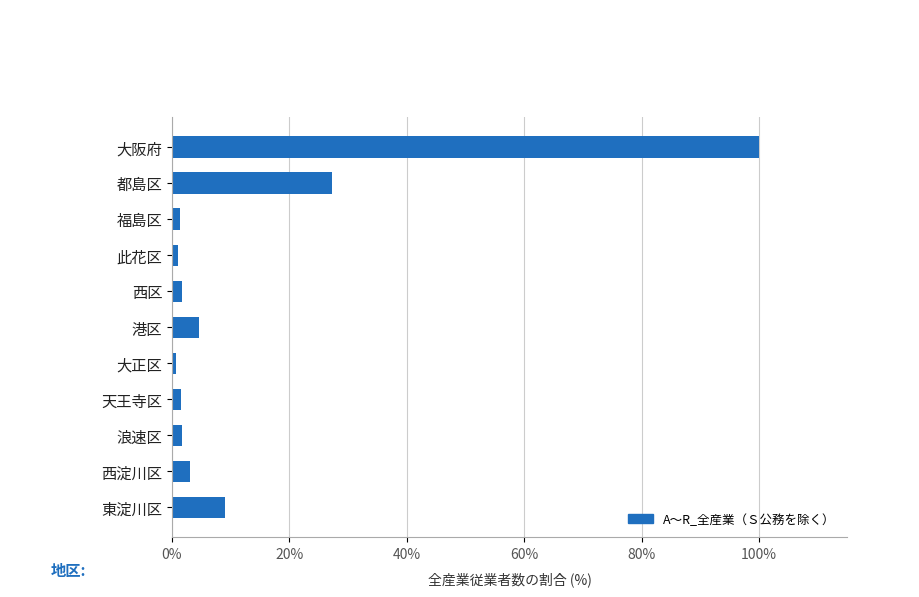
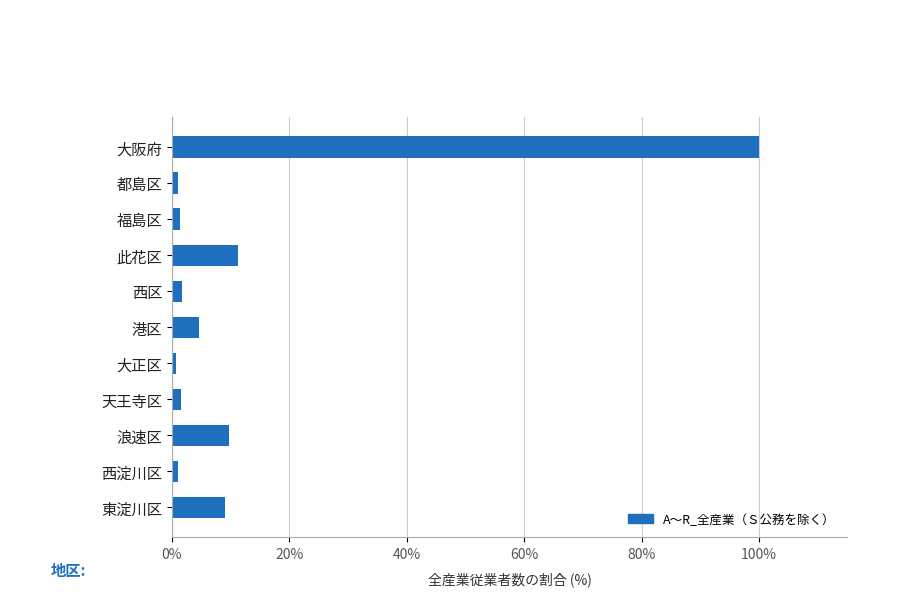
都島区: 27% -> 1%
此花区: 1% -> 11%
浪速区: 2% -> 10%
西淀川区: 3% -> 1%
